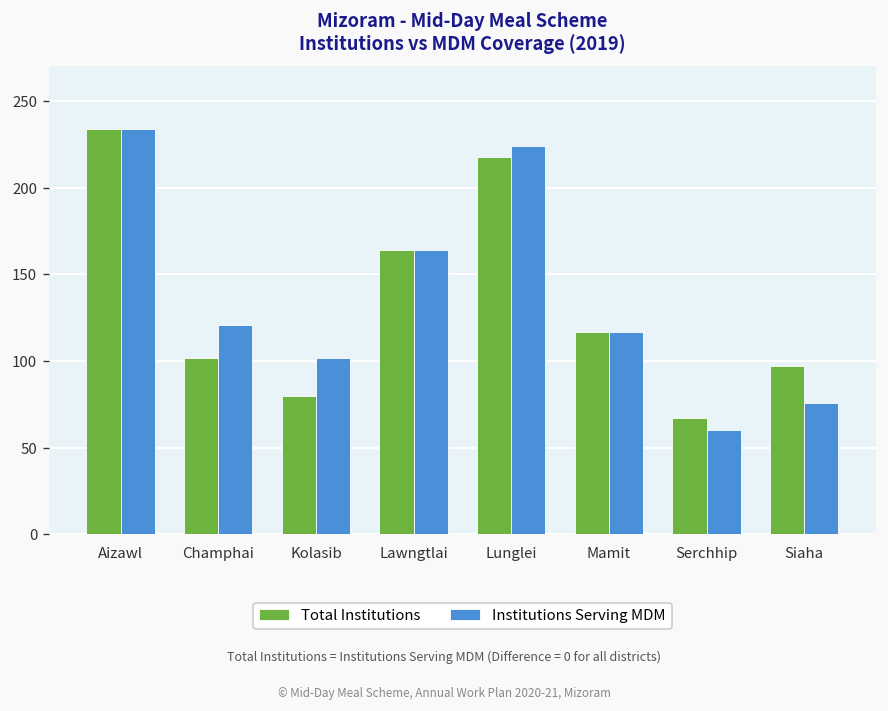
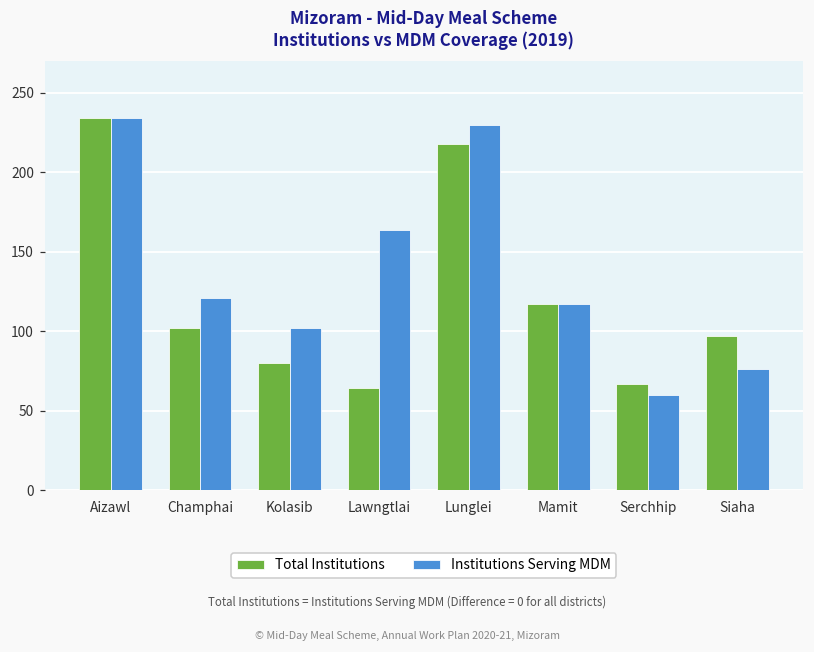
Total Institutions, Lawngtlai: 164 -> 64
Institutions Serving MDM, Lunglei: 224 -> 230
